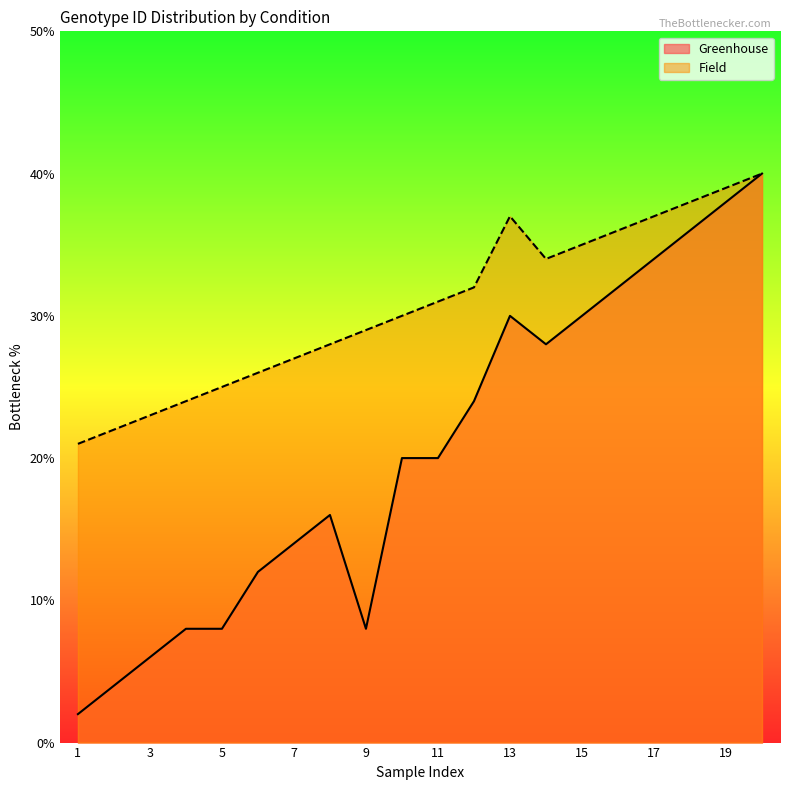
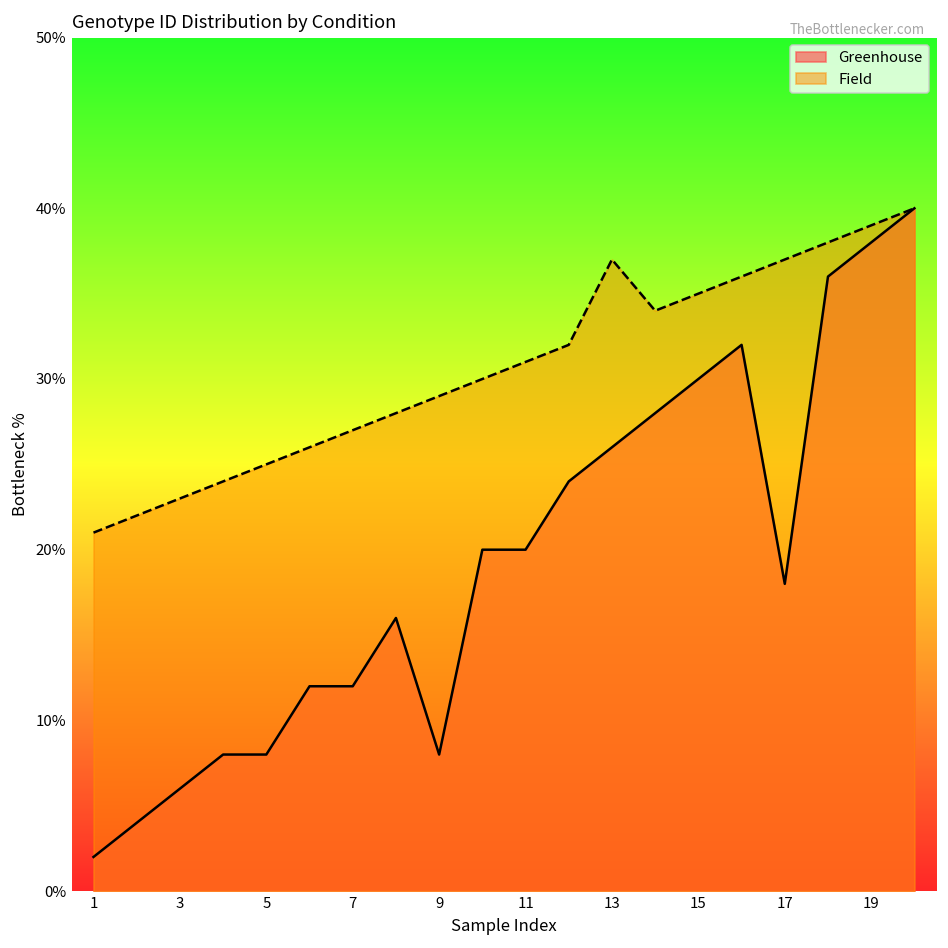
Greenhouse, 7: 14.0% -> 12.0%
Greenhouse, 13: 30.0% -> 26.0%
Greenhouse, 17: 34.0% -> 18.0%
